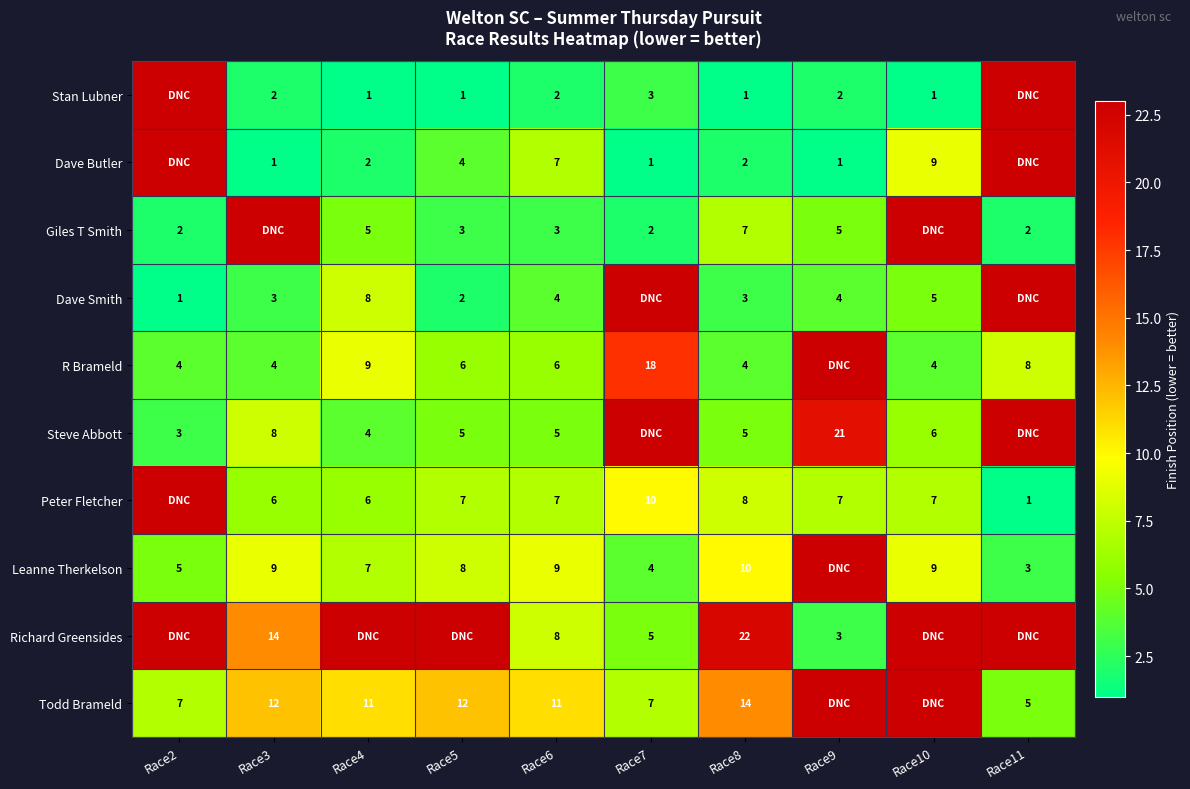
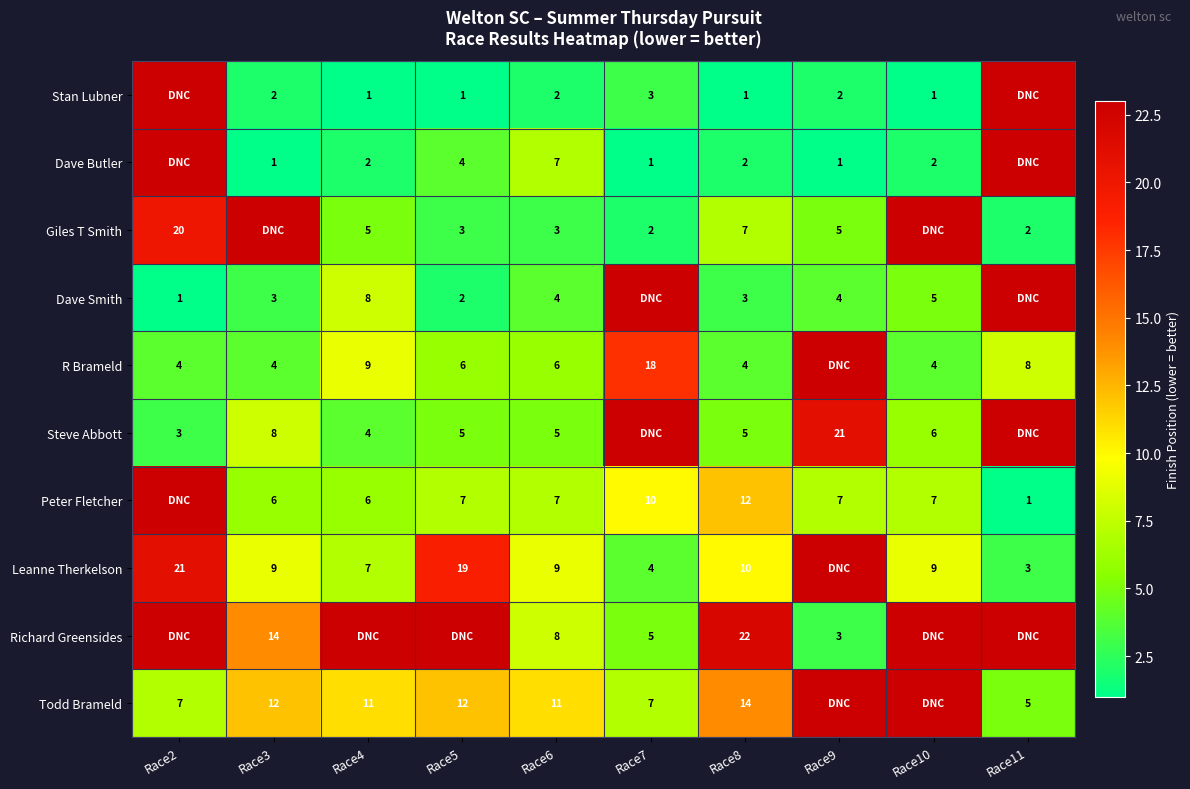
Dave Butler, Race10: 9 -> 2
Giles T Smith, Race2: 2 -> 20
Peter Fletcher, Race8: 8 -> 12
Leanne Therkelson, Race2: 5 -> 21
Leanne Therkelson, Race5: 8 -> 19
